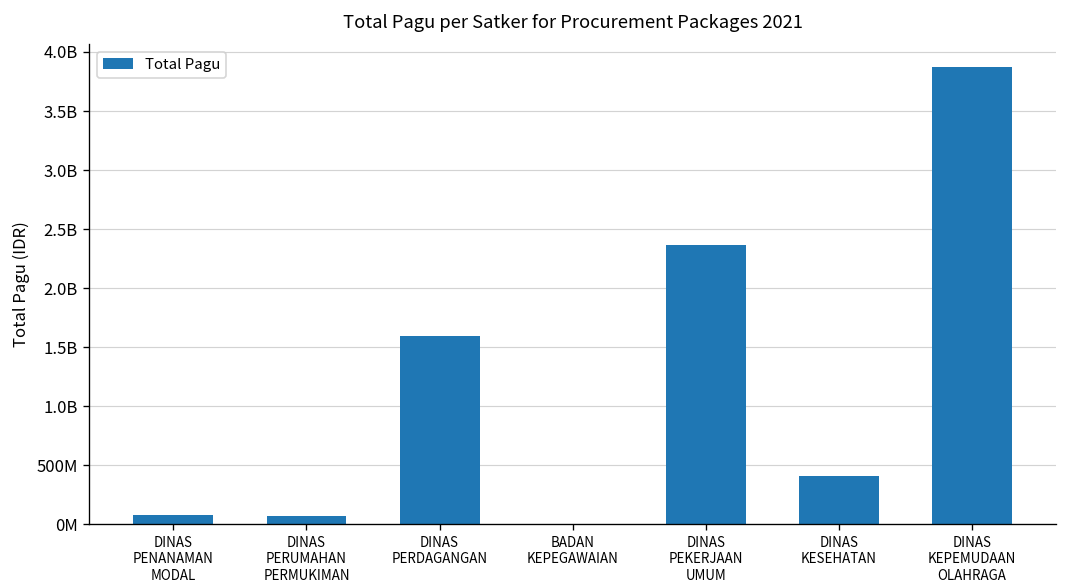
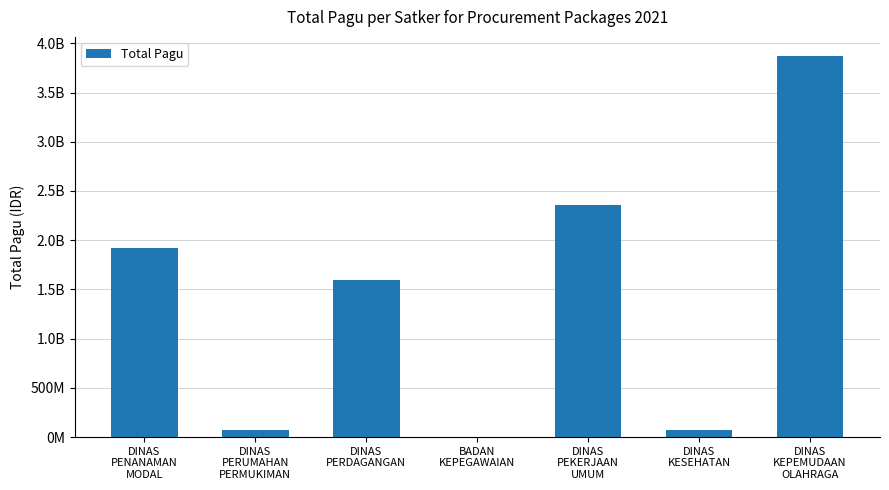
DINAS PENANAMAN MODAL: 100000000 -> 1900000000
DINAS KESEHATAN: 400000000 -> 100000000
